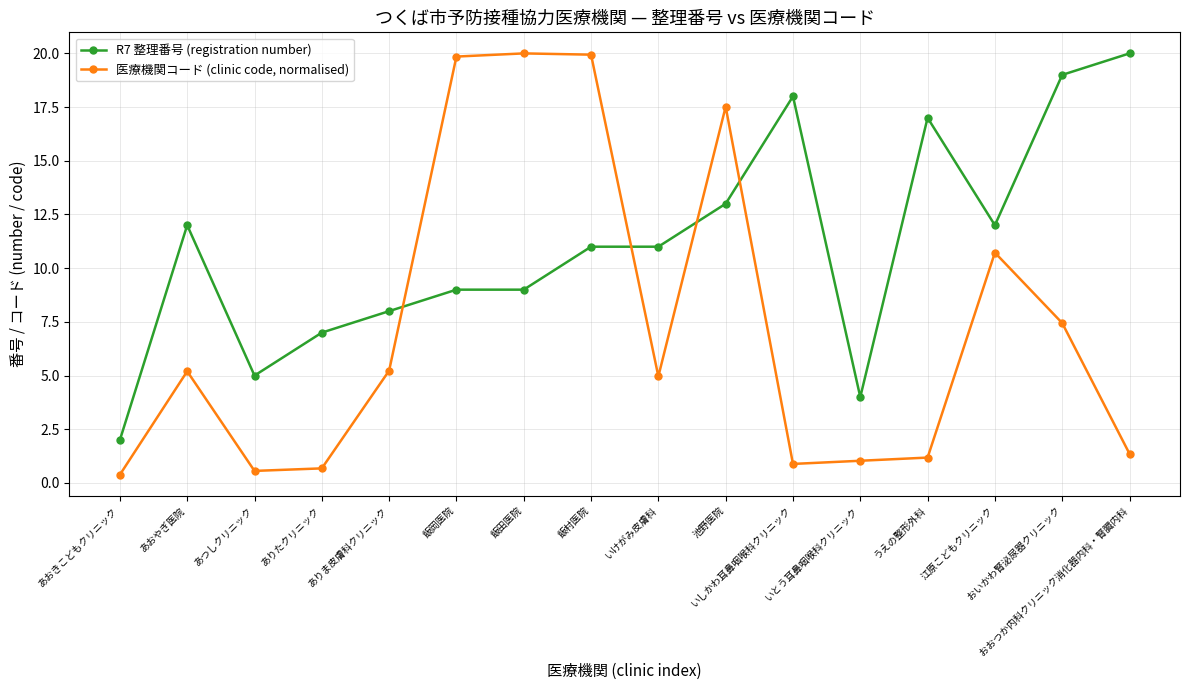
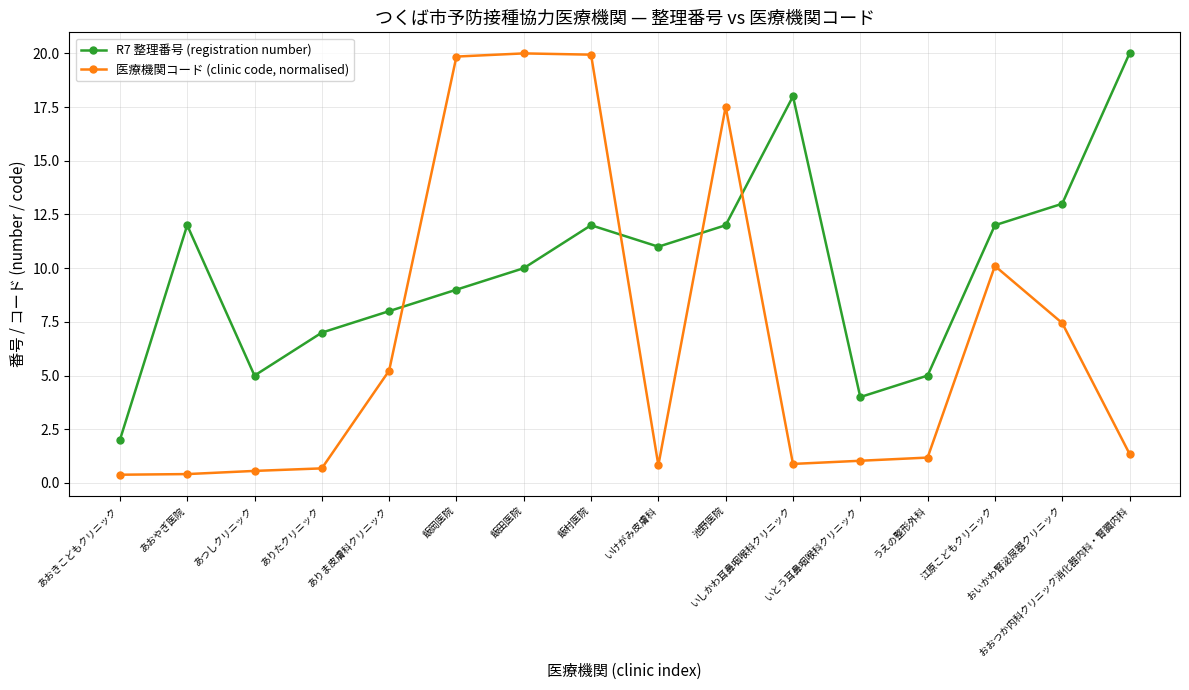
医療機関コード (clinic code, normalised), あおやぎ医院: 5.2 -> 0.4
R7 整理番号 (registration number), 飯田医院: 9 -> 10
R7 整理番号 (registration number), 飯村医院: 11 -> 12
医療機関コード (clinic code, normalised), いけがみ皮膚科: 5.0 -> 0.8
R7 整理番号 (registration number), 池野医院: 13 -> 12
R7 整理番号 (registration number), うえの整形外科: 17 -> 5
医療機関コード (clinic code, normalised), 江原こどもクリニック: 10.7 -> 10.1
R7 整理番号 (registration number), おいかわ腎泌尿器クリニック: 19 -> 13
